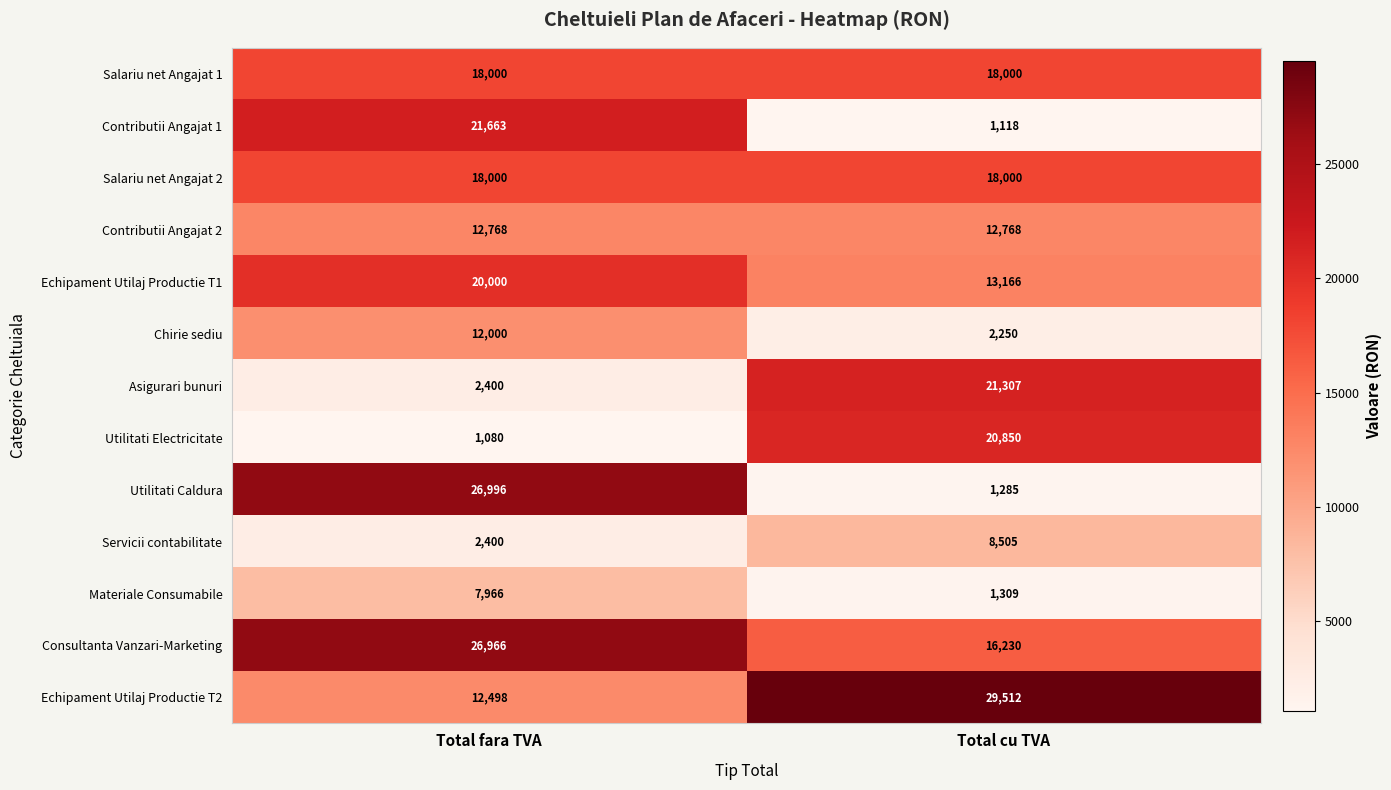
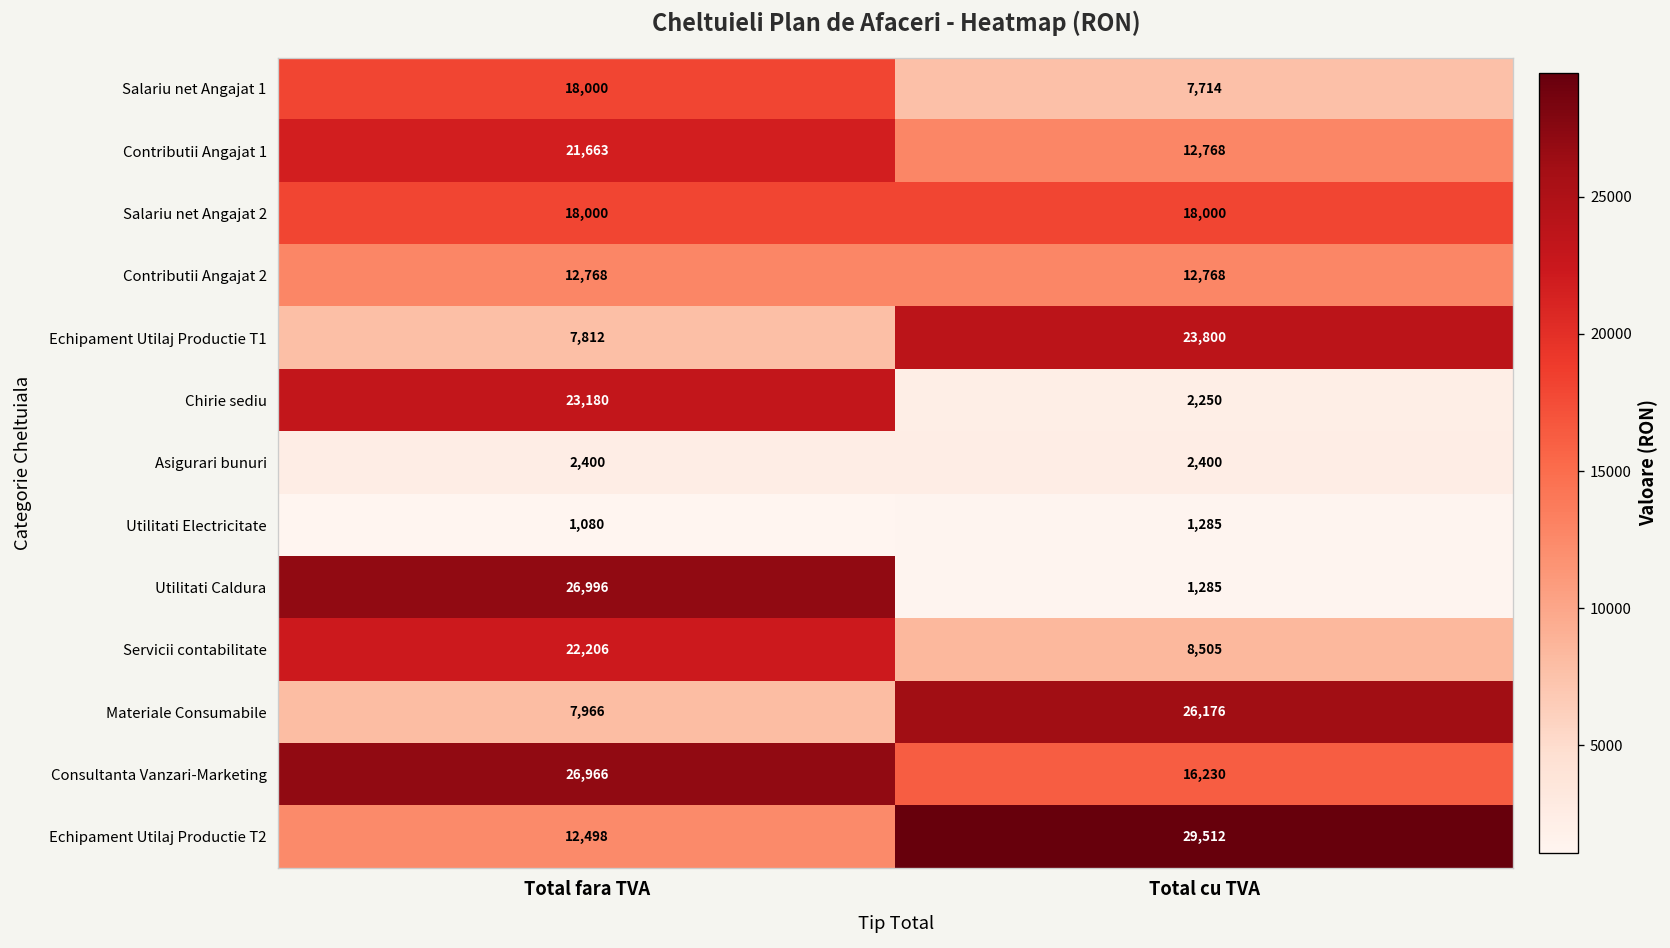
Salariu net Angajat 1, Total cu TVA: 18,000 -> 7,714
Contributii Angajat 1, Total cu TVA: 1,118 -> 12,768
Echipament Utilaj Productie T1, Total fara TVA: 20,000 -> 7,812
Echipament Utilaj Productie T1, Total cu TVA: 13,166 -> 23,800
Chirie sediu, Total fara TVA: 12,000 -> 23,180
Asigurari bunuri, Total cu TVA: 21,307 -> 2,400
Utilitati Electricitate, Total cu TVA: 20,850 -> 1,285
Servicii contabilitate, Total fara TVA: 2,400 -> 22,206
Materiale Consumabile, Total cu TVA: 1,309 -> 26,176
